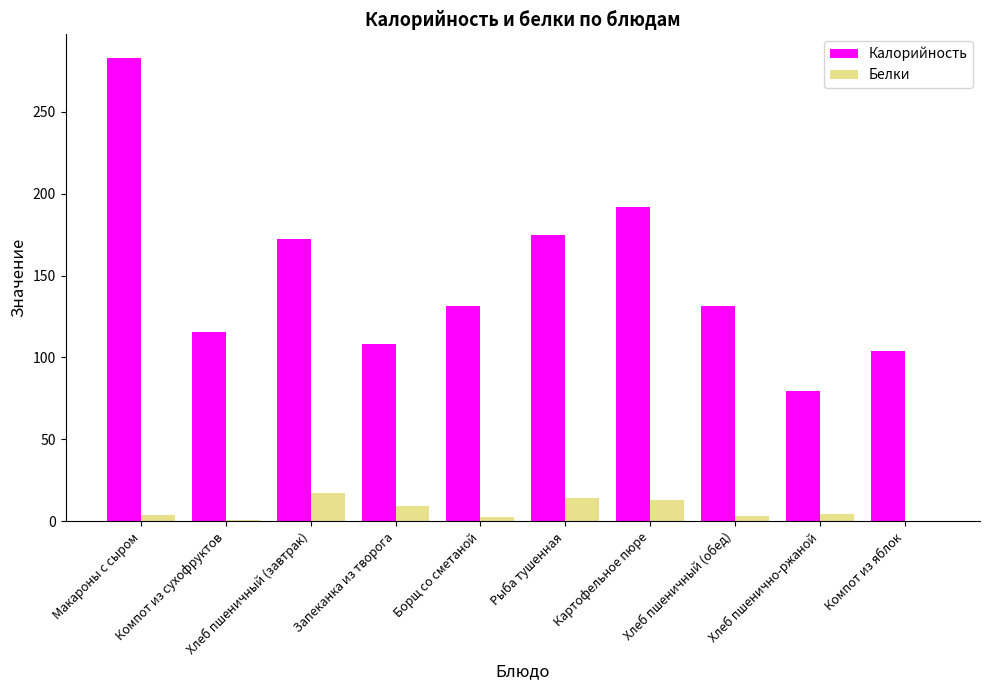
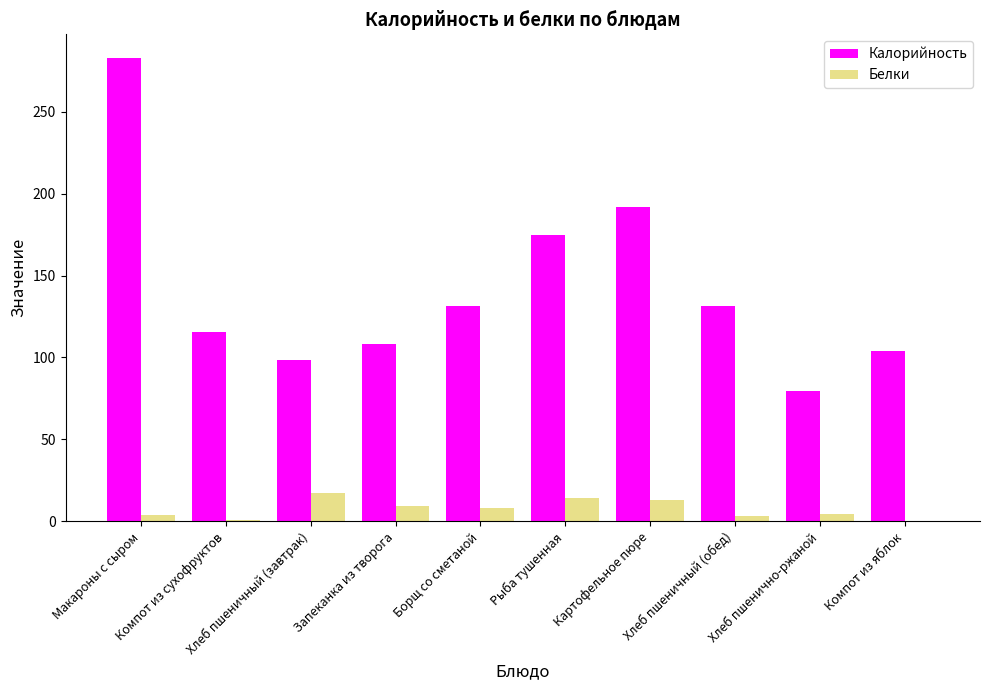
Калорийность, Хлеб пшеничный (завтрак): 172 -> 99
Белки, Борщ со сметаной: 3 -> 8
